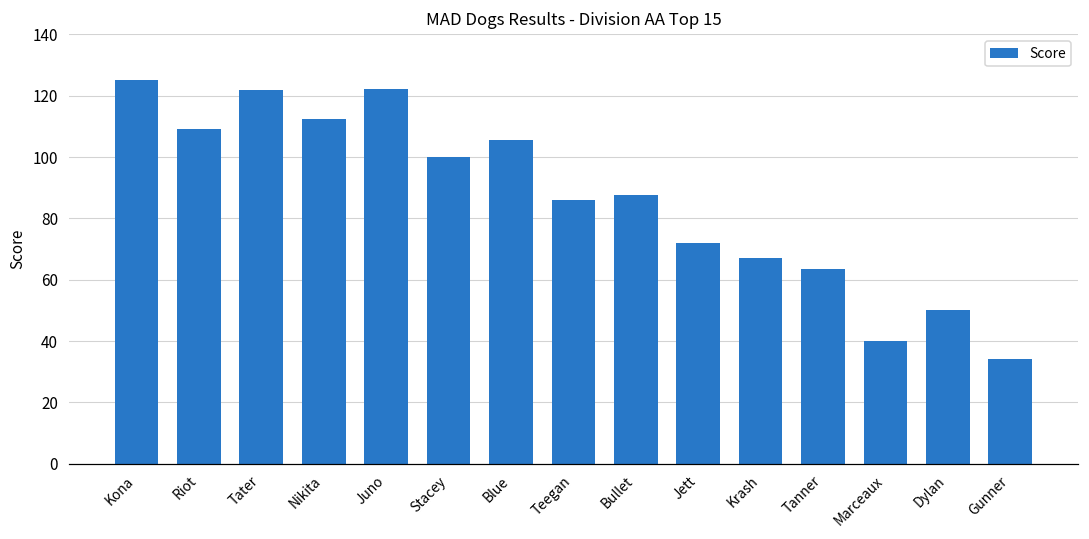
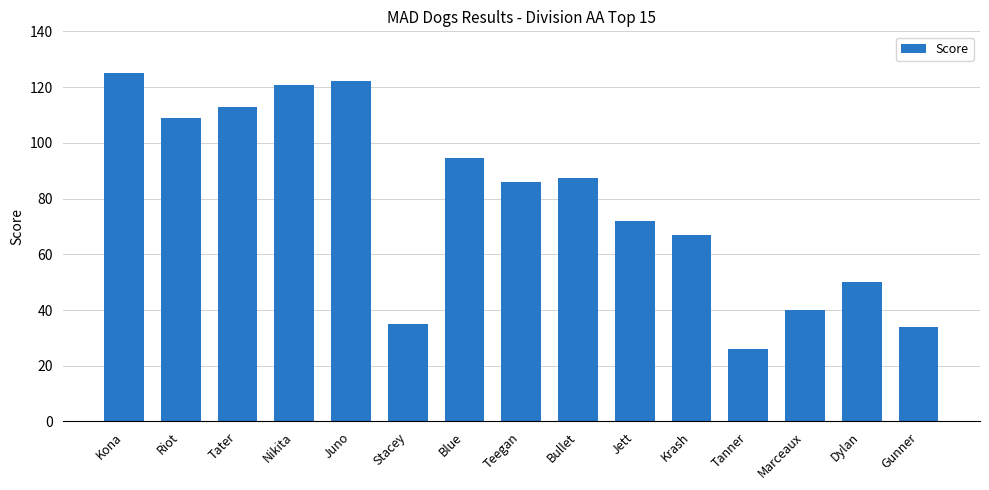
Tater: 122 -> 113
Nikita: 113 -> 121
Stacey: 100 -> 35
Blue: 106 -> 95
Tanner: 64 -> 26
